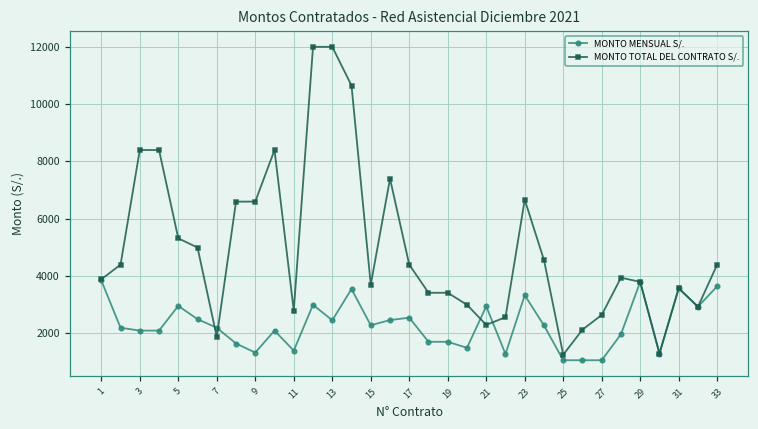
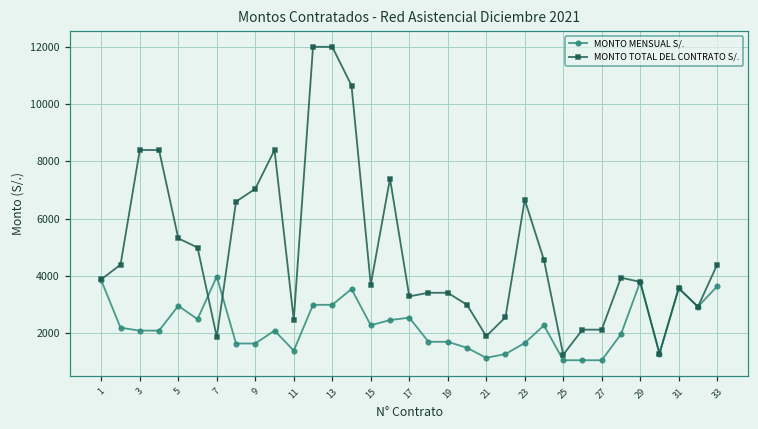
MONTO MENSUAL S/., 7: 2200 -> 4000
MONTO MENSUAL S/., 9: 1300 -> 1700
MONTO TOTAL DEL CONTRATO S/., 9: 6600 -> 7000
MONTO TOTAL DEL CONTRATO S/., 11: 2800 -> 2500
MONTO MENSUAL S/., 13: 2500 -> 3000
MONTO TOTAL DEL CONTRATO S/., 17: 4400 -> 3300
MONTO MENSUAL S/., 21: 2900 -> 1200
MONTO TOTAL DEL CONTRATO S/., 21: 2300 -> 1900
MONTO MENSUAL S/., 23: 3300 -> 1700
MONTO TOTAL DEL CONTRATO S/., 27: 2600 -> 2100
